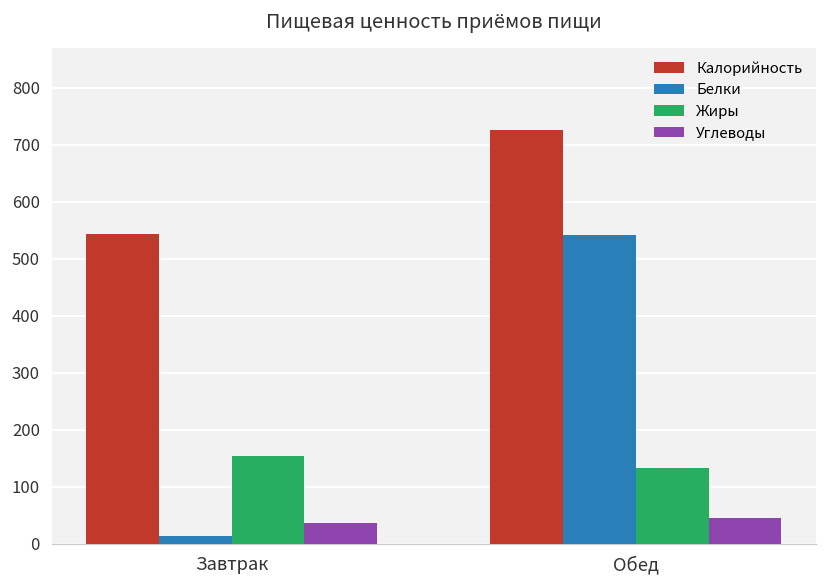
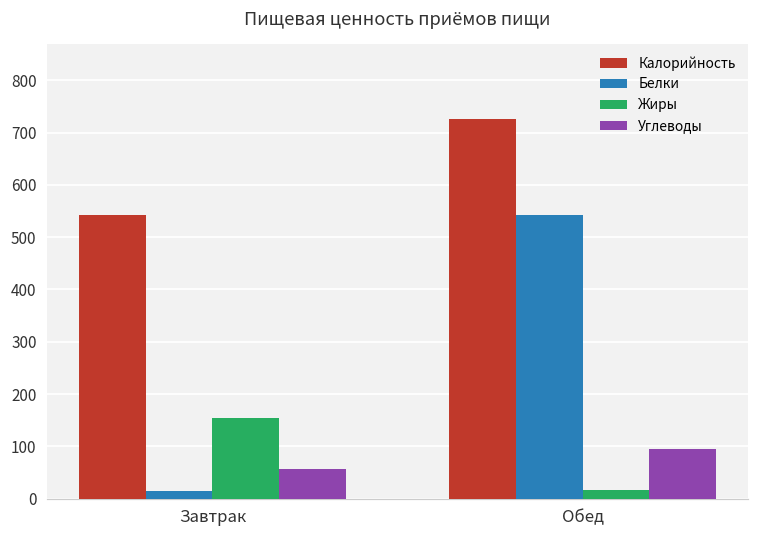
Углеводы, Завтрак: 40 -> 60
Жиры, Обед: 130 -> 20
Углеводы, Обед: 40 -> 90
